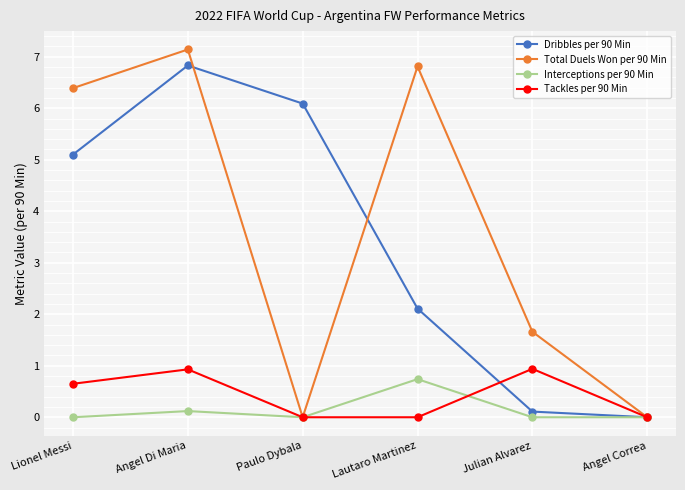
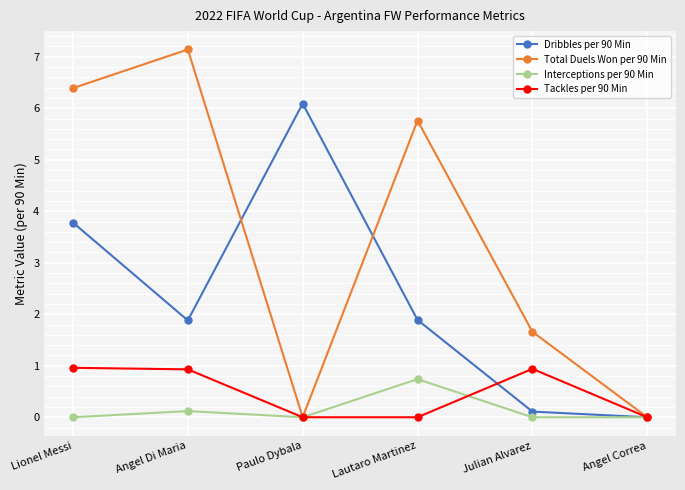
Dribbles per 90 Min, Lionel Messi: 5.1 -> 3.8
Tackles per 90 Min, Lionel Messi: 0.7 -> 1.0
Dribbles per 90 Min, Angel Di Maria: 6.8 -> 1.9
Dribbles per 90 Min, Lautaro Martinez: 2.1 -> 1.9
Total Duels Won per 90 Min, Lautaro Martinez: 6.8 -> 5.8
